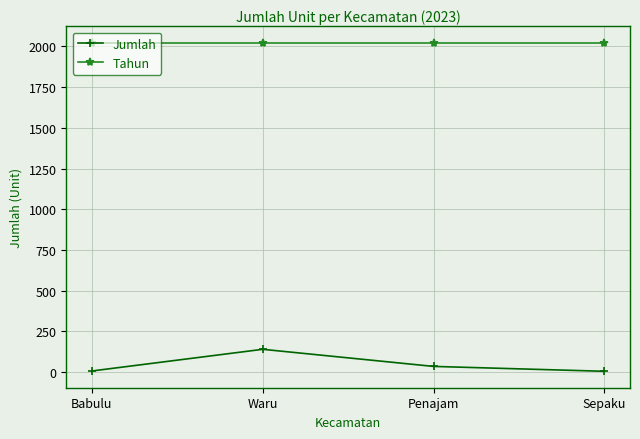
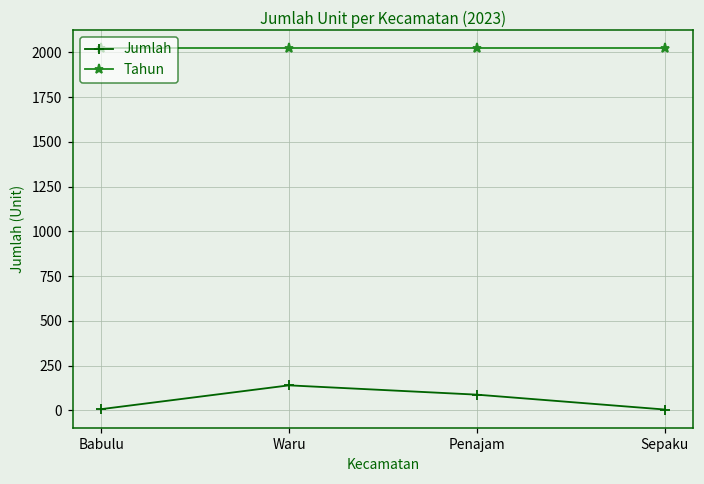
Jumlah, Penajam: 40 -> 90
